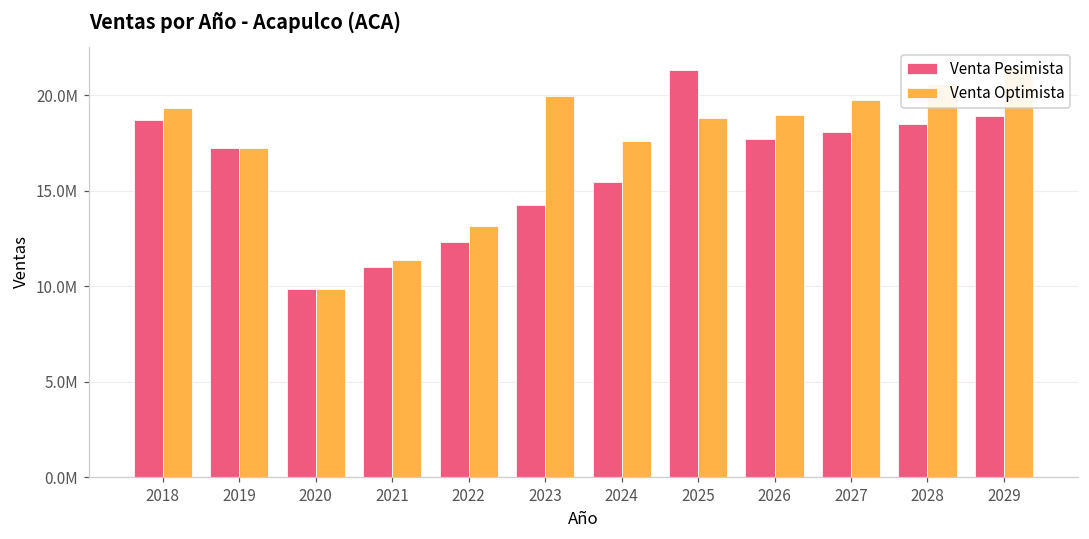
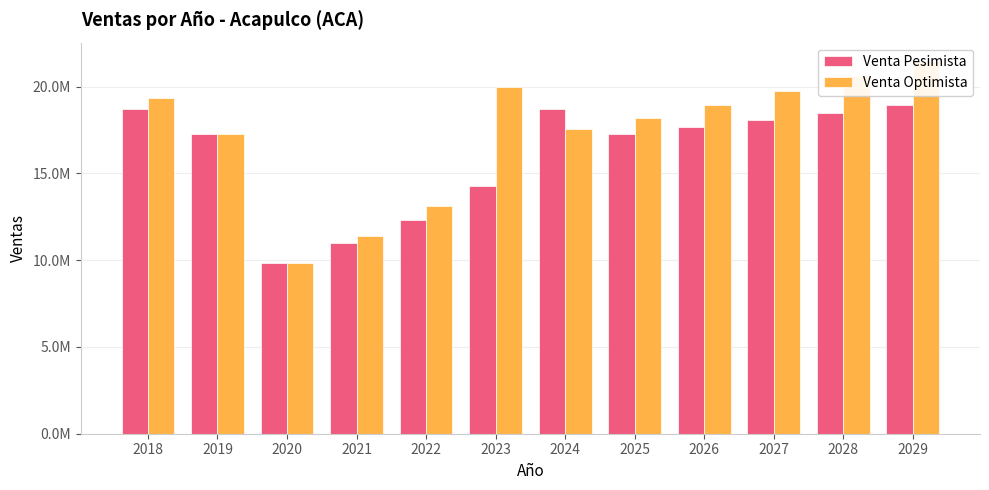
Venta Pesimista, 2024: 15400000 -> 18700000
Venta Pesimista, 2025: 21300000 -> 17300000
Venta Optimista, 2025: 18800000 -> 18200000
